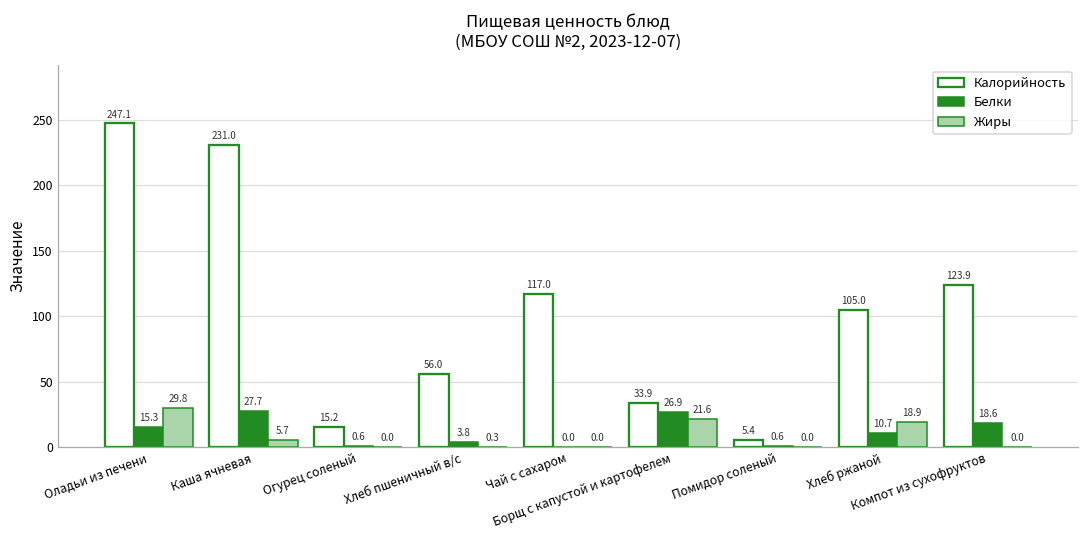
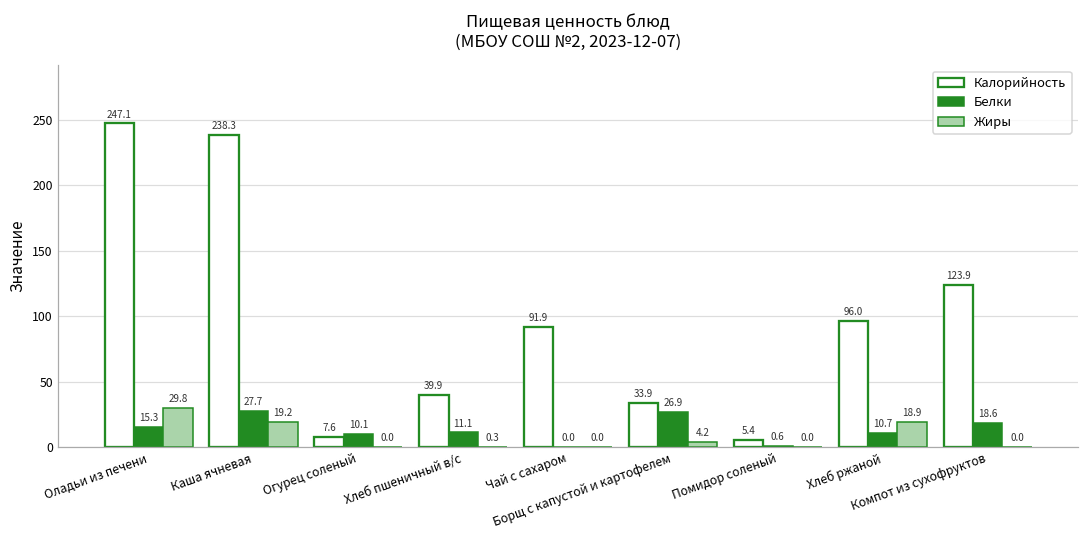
Калорийность, Каша ячневая: 231.0 -> 238.3
Жиры, Каша ячневая: 5.7 -> 19.2
Калорийность, Огурец соленый: 15.2 -> 7.6
Белки, Огурец соленый: 0.6 -> 10.1
Калорийность, Хлеб пшеничный в/с: 56.0 -> 39.9
Белки, Хлеб пшеничный в/с: 3.8 -> 11.1
Калорийность, Чай с сахаром: 117.0 -> 91.9
Жиры, Борщ с капустой и картофелем: 21.6 -> 4.2
Калорийность, Хлеб ржаной: 105.0 -> 96.0
